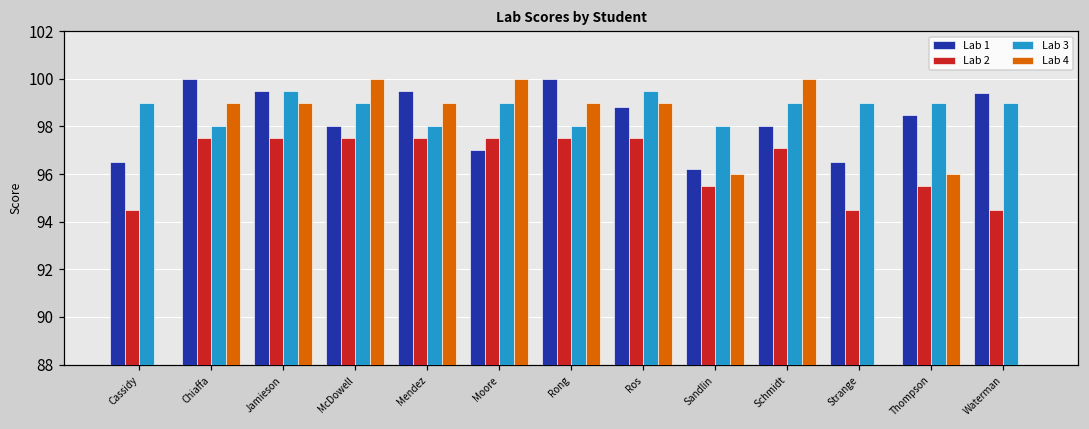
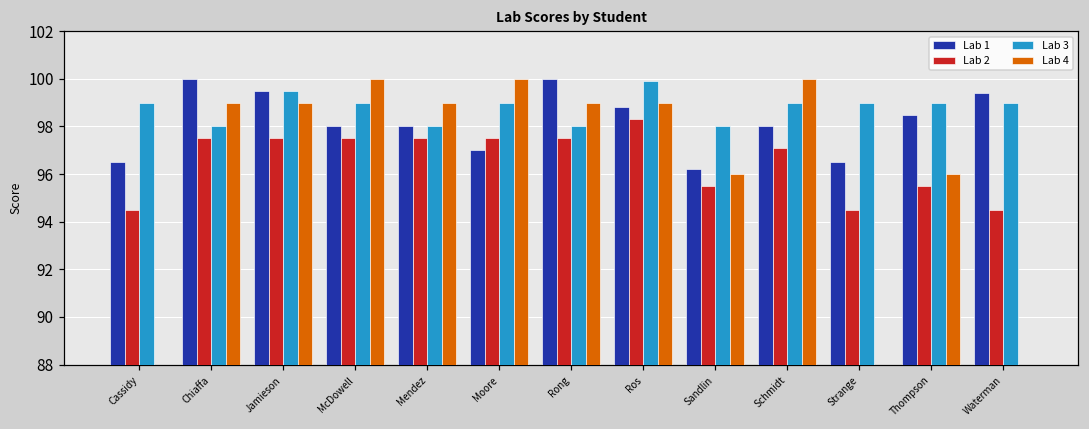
Lab 1, Mendez: 99.5 -> 98.0
Lab 2, Ros: 97.5 -> 98.3
Lab 3, Ros: 99.5 -> 99.9
